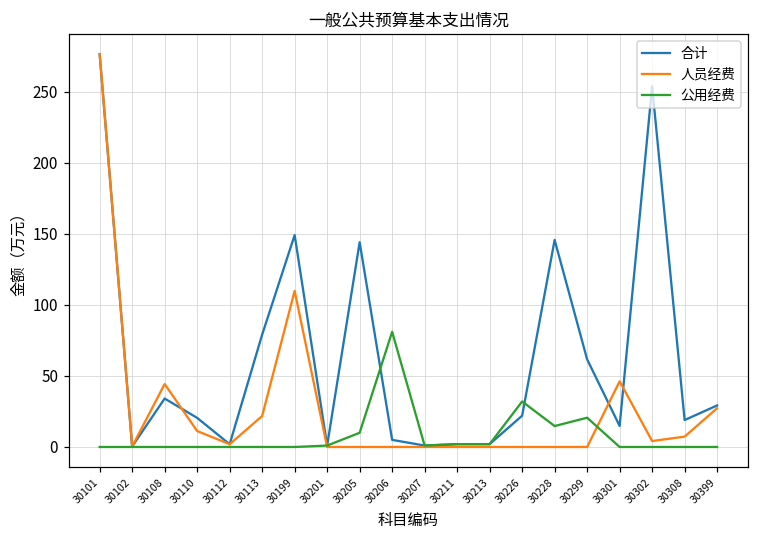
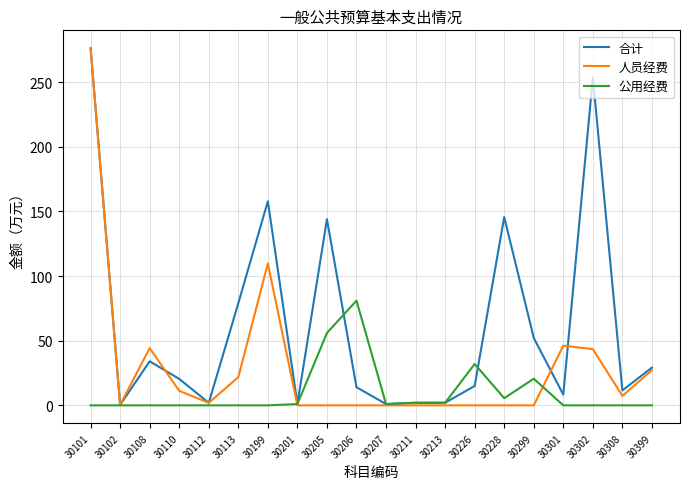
合计, 30199: 149 -> 158
公用经费, 30205: 10 -> 56
合计, 30206: 5 -> 14
合计, 30226: 22 -> 15
公用经费, 30228: 15 -> 6
合计, 30299: 62 -> 52
合计, 30301: 15 -> 8
人员经费, 30302: 4 -> 44
合计, 30308: 19 -> 12
